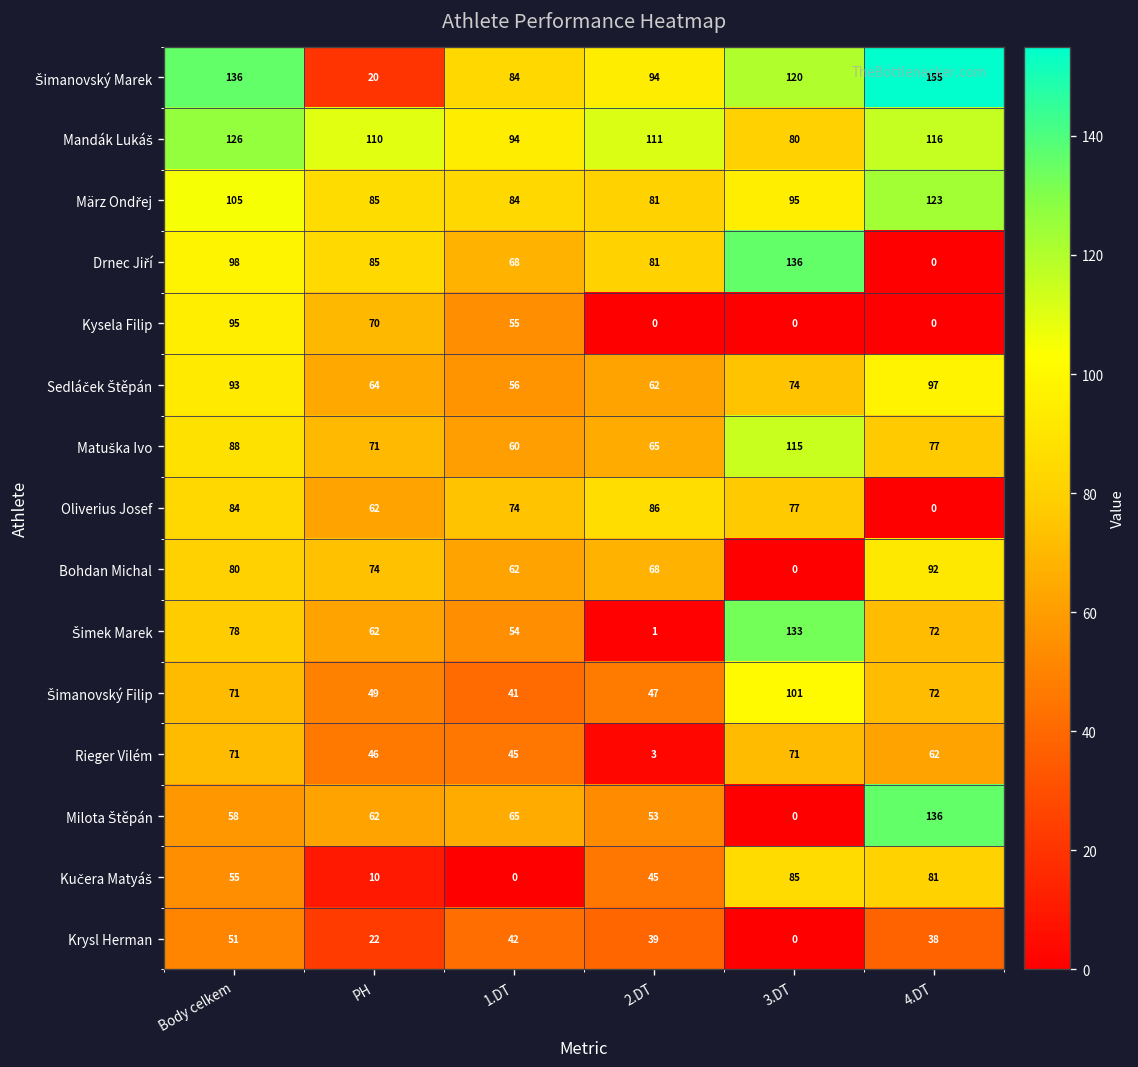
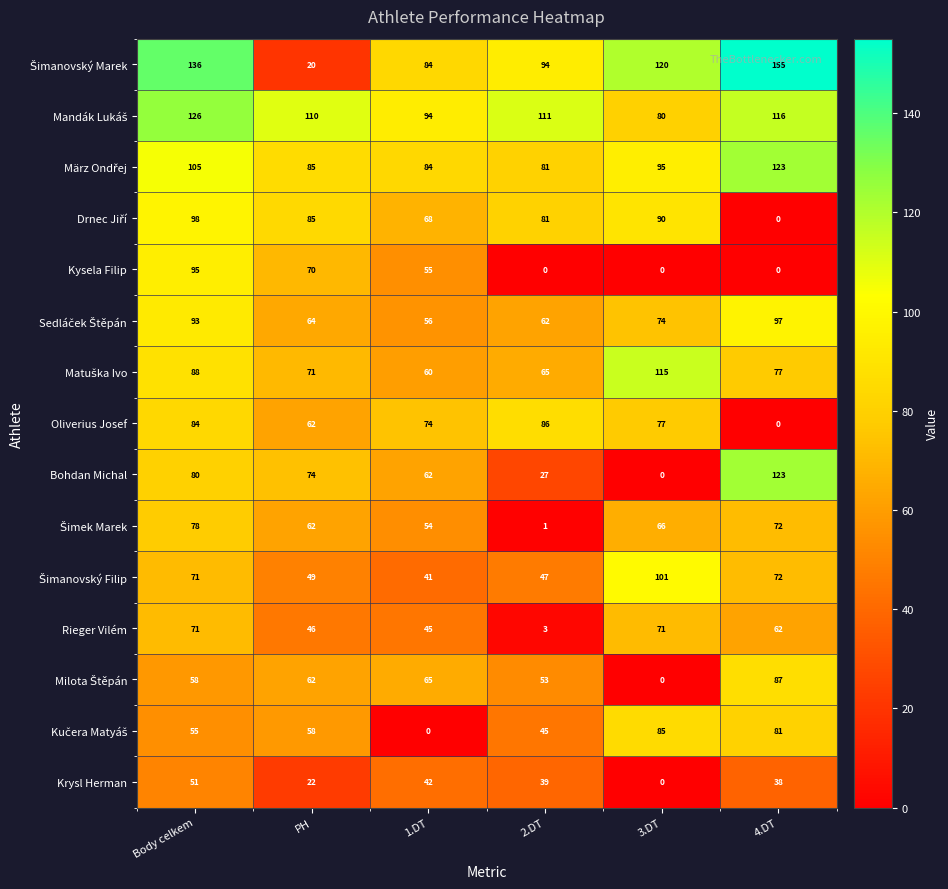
Drnec Jiří, 3.DT: 136 -> 90
Bohdan Michal, 2.DT: 68 -> 27
Bohdan Michal, 4.DT: 92 -> 123
Šimek Marek, 3.DT: 133 -> 66
Milota Štěpán, 4.DT: 136 -> 87
Kučera Matyáš, PH: 10 -> 58
